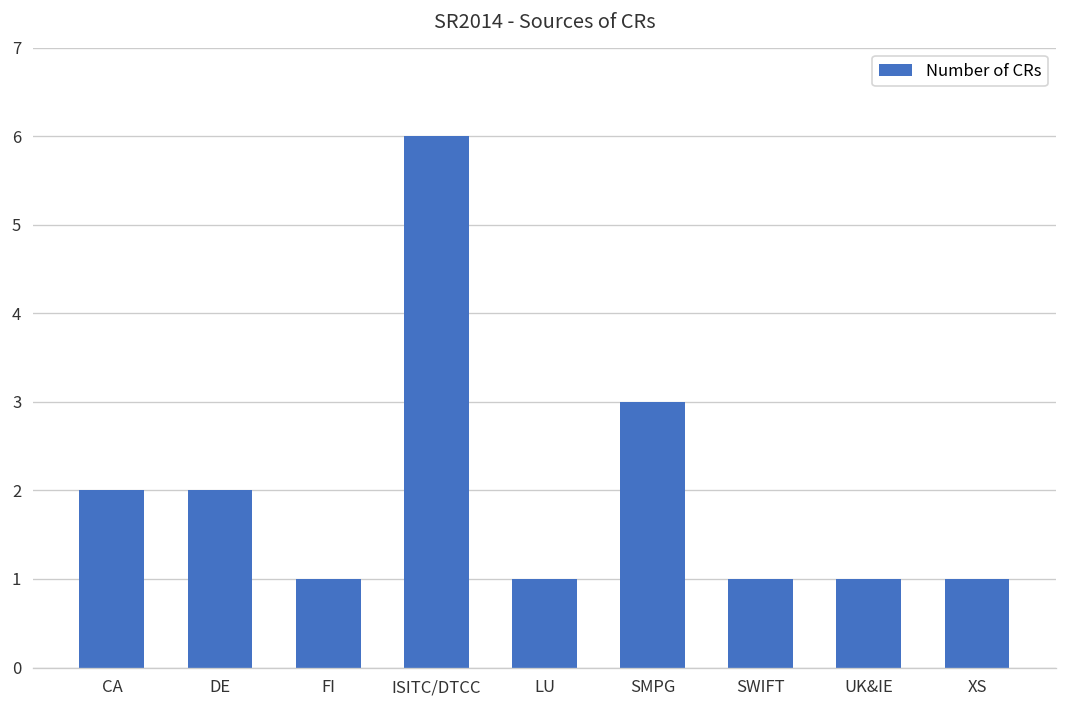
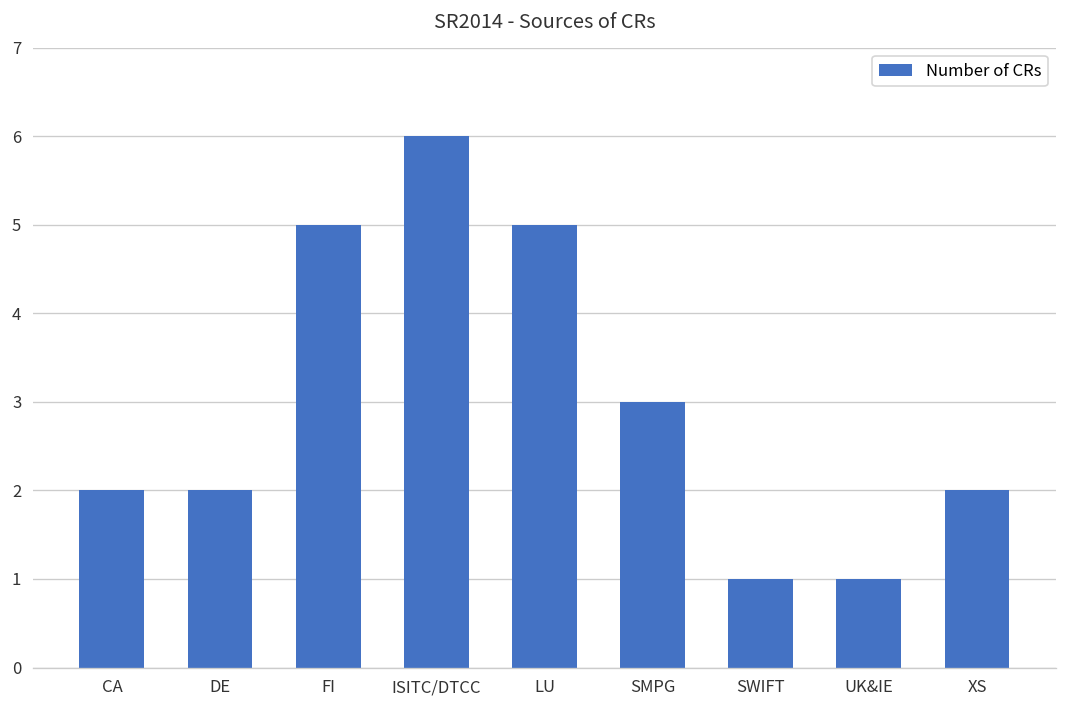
FI: 1 -> 5
LU: 1 -> 5
XS: 1 -> 2
